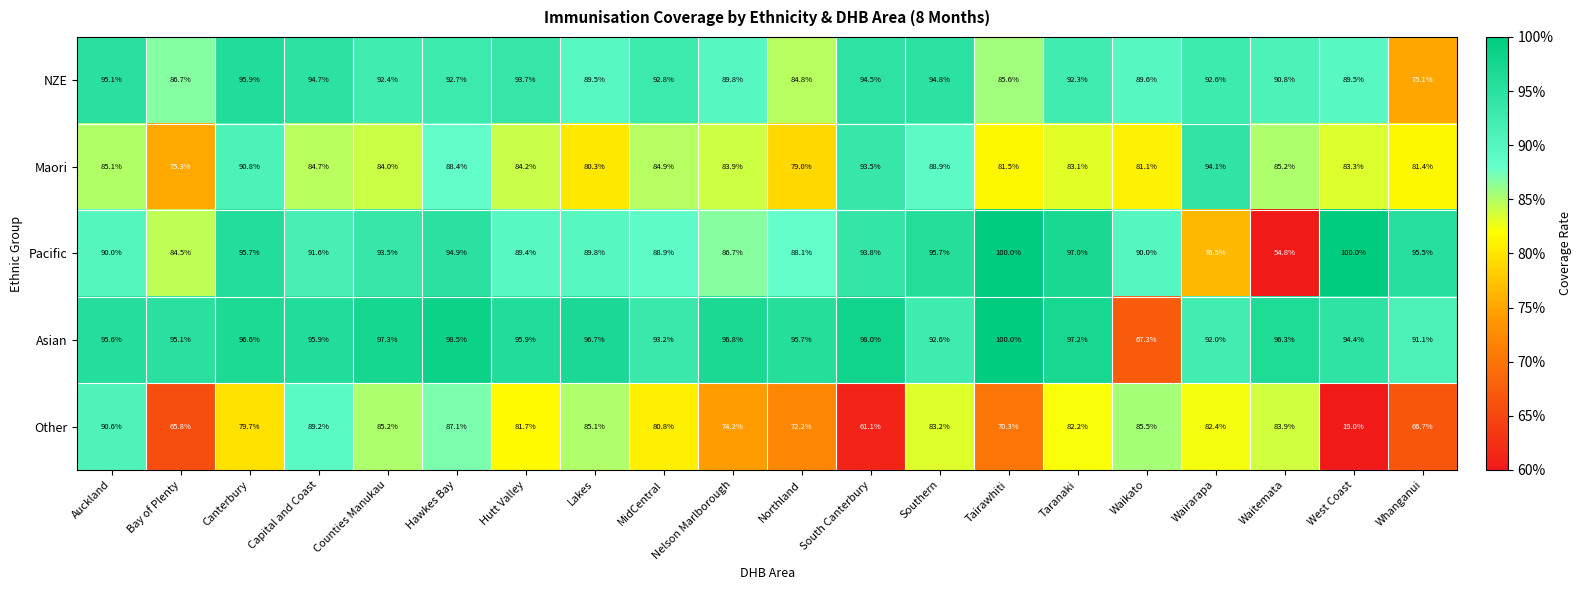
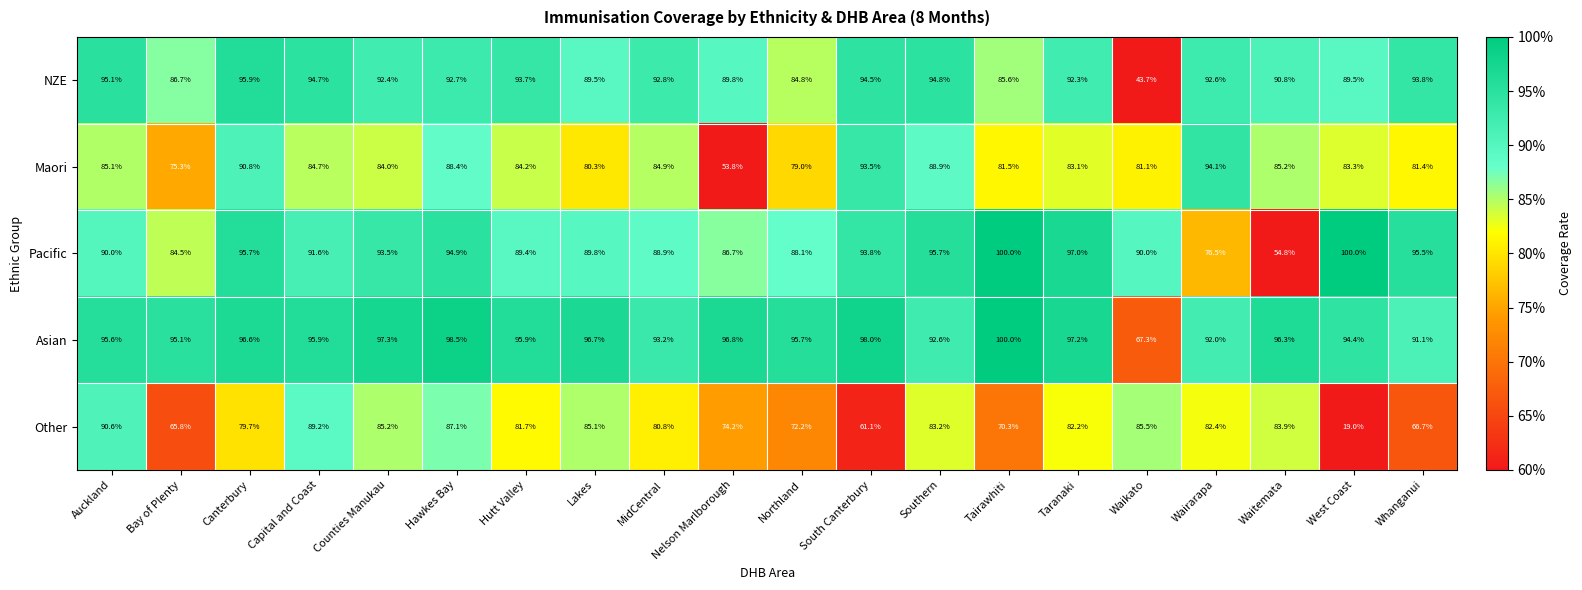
NZE, Waikato: 89.6% -> 43.7%
NZE, Whanganui: 75.1% -> 93.8%
Maori, Nelson Marlborough: 83.9% -> 53.8%
